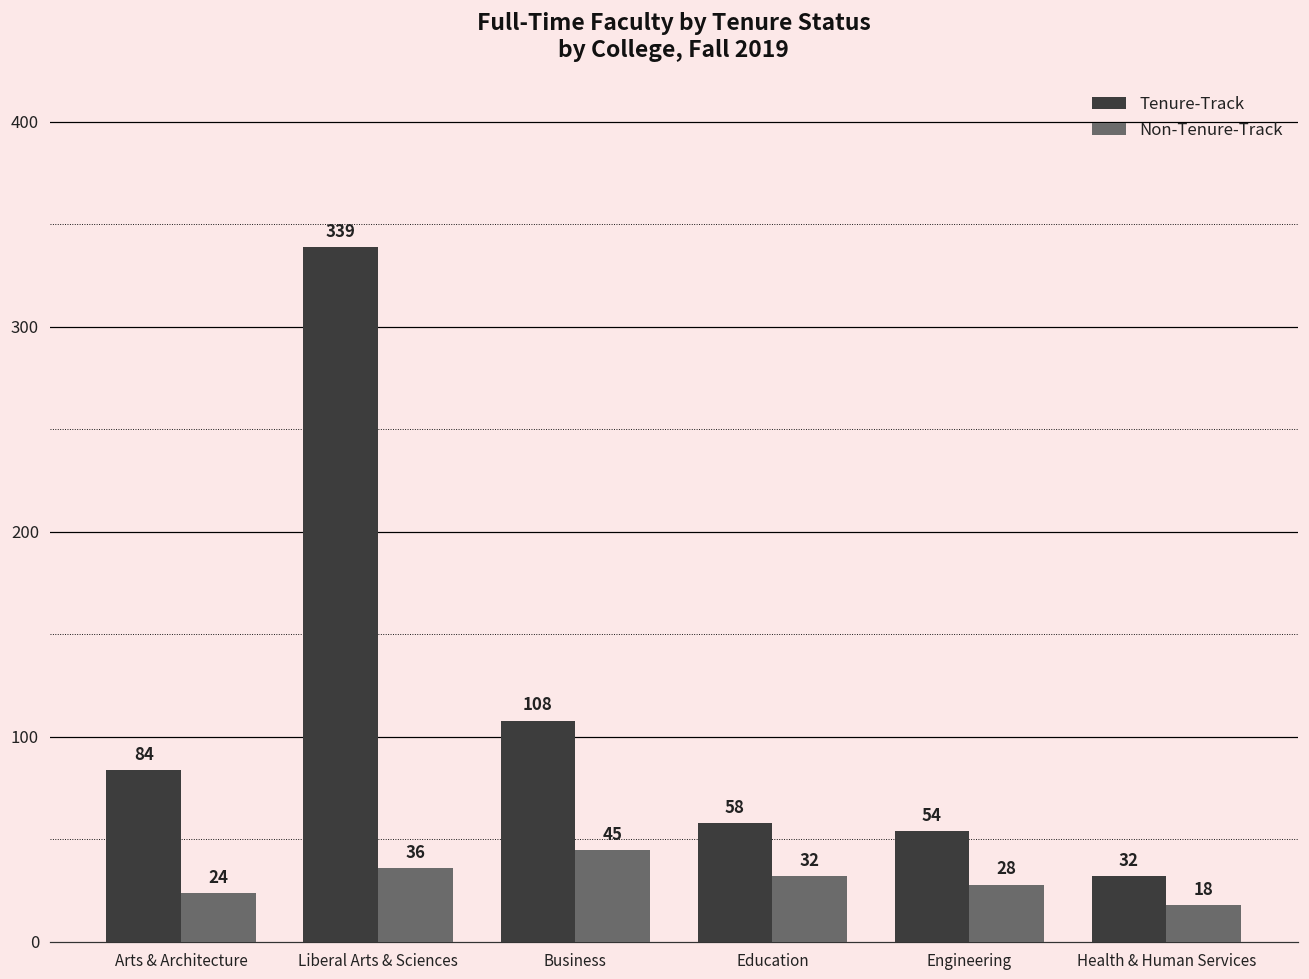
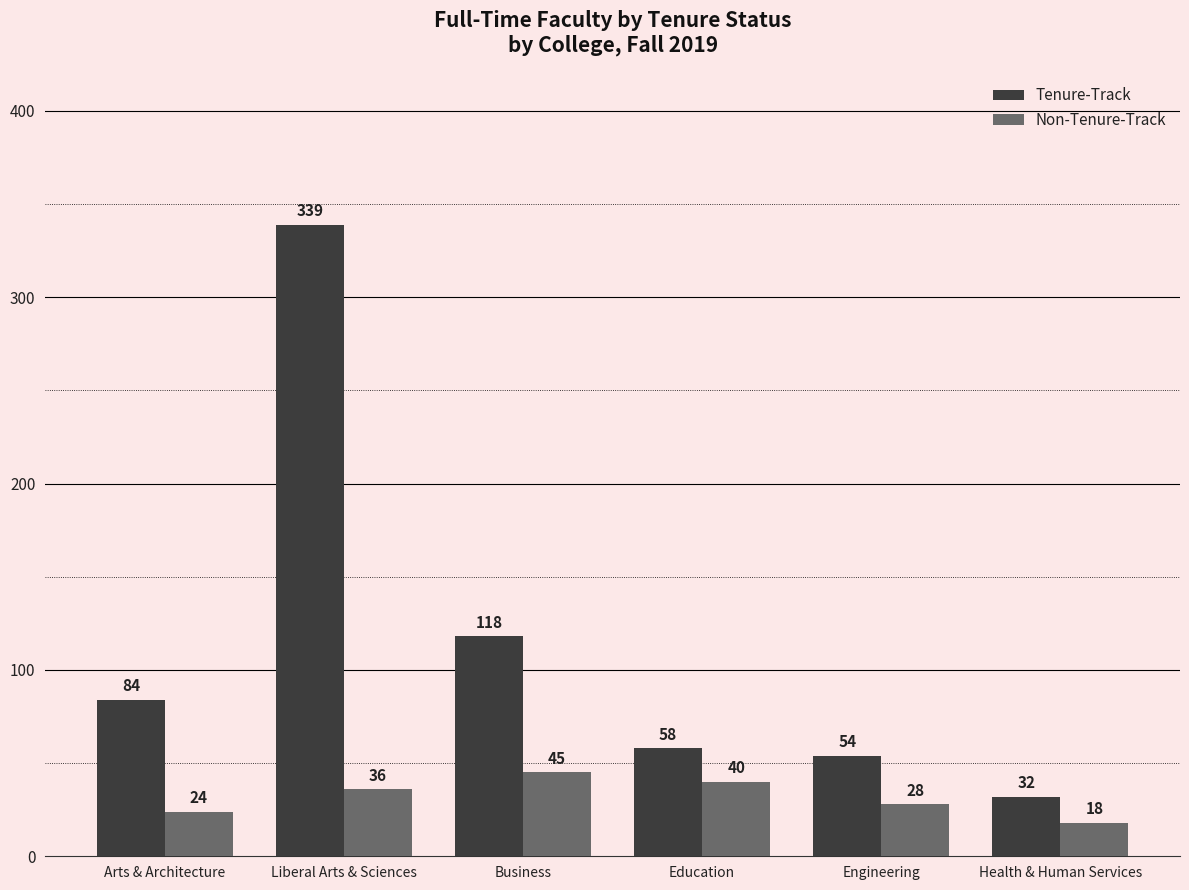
Tenure-Track, Business: 108 -> 118
Non-Tenure-Track, Education: 32 -> 40
